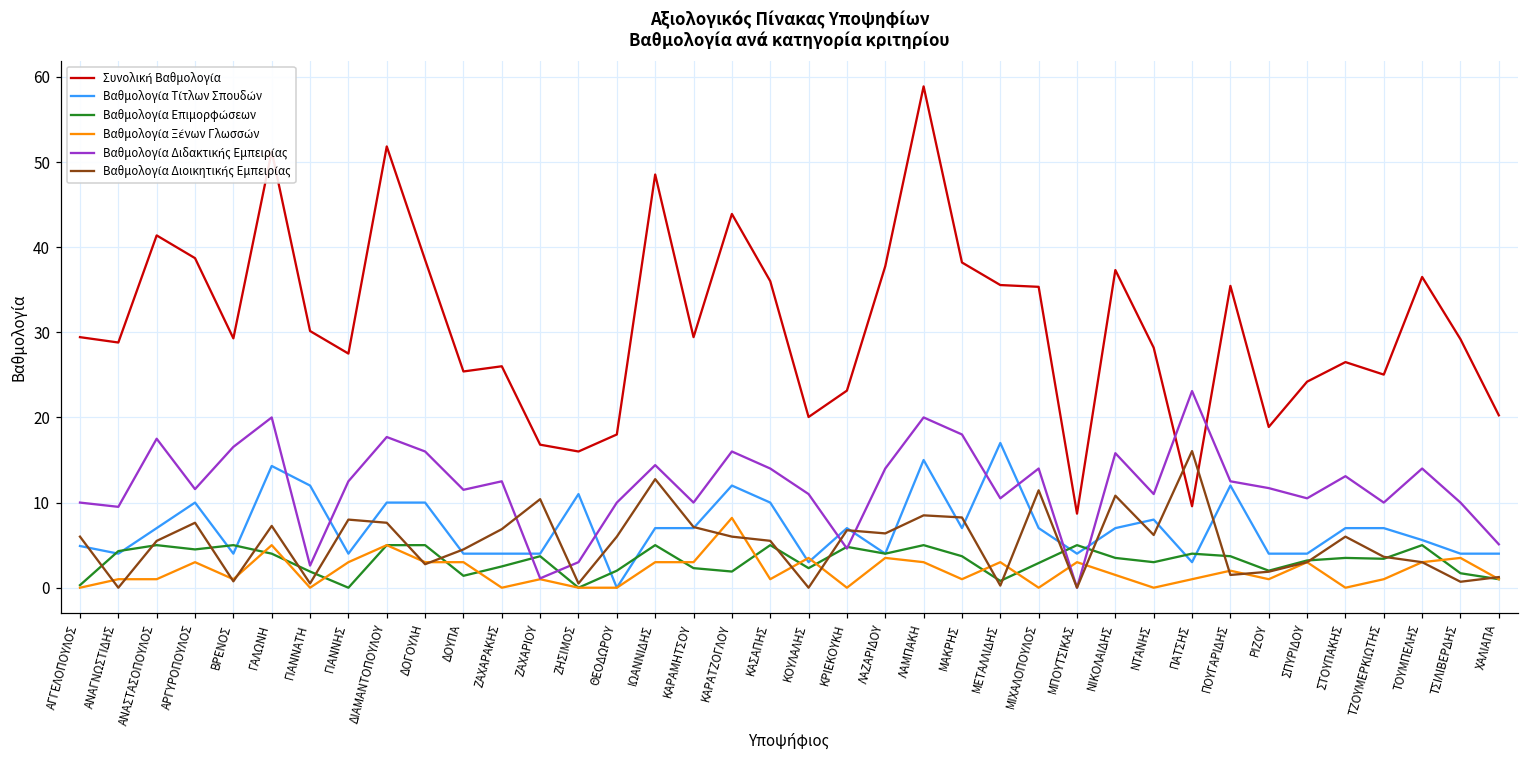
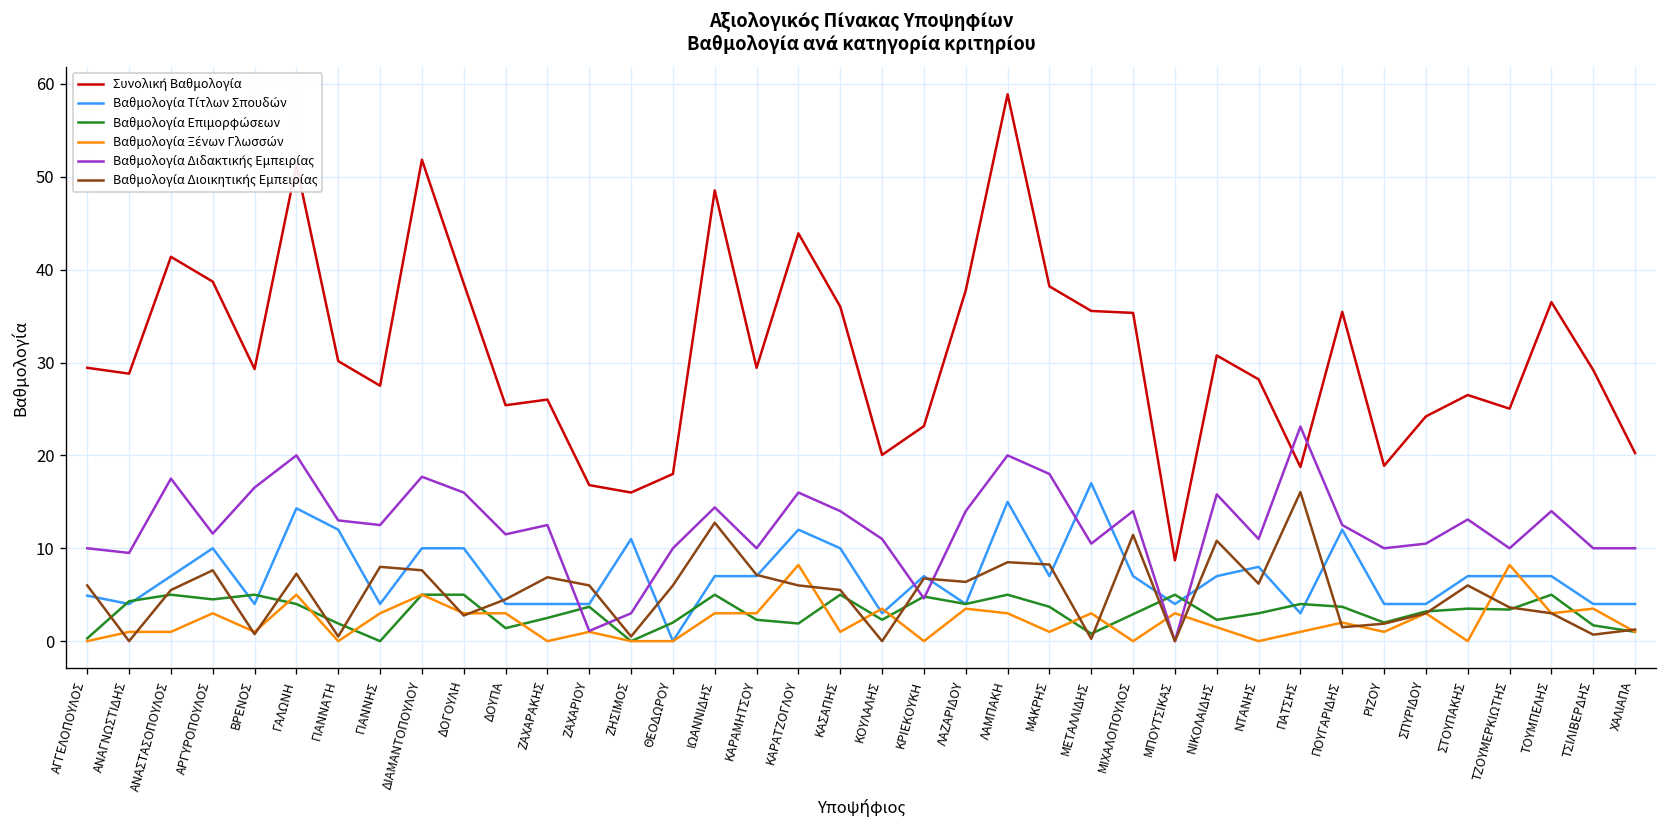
Βαθμολογία Διδακτικής Εμπειρίας, ΓΙΑΝΝΑΤΗ: 3 -> 13
Βαθμολογία Διοικητικής Εμπειρίας, ΖΑΧΑΡΙΟΥ: 10 -> 6
Συνολική Βαθμολογία, ΝΙΚΟΛΑΙΔΗΣ: 37 -> 31
Βαθμολογία Επιμορφώσεων, ΝΙΚΟΛΑΙΔΗΣ: 4 -> 2
Συνολική Βαθμολογία, ΠΑΤΣΗΣ: 10 -> 19
Βαθμολογία Διδακτικής Εμπειρίας, ΡΙΖΟΥ: 12 -> 10
Βαθμολογία Ξένων Γλωσσών, ΤΖΟΥΜΕΡΚΙΩΤΗΣ: 1 -> 8
Βαθμολογία Τίτλων Σπουδών, ΤΟΥΜΠΕΛΗΣ: 6 -> 7
Βαθμολογία Διδακτικής Εμπειρίας, ΧΑΛΙΑΠΑ: 5 -> 10
